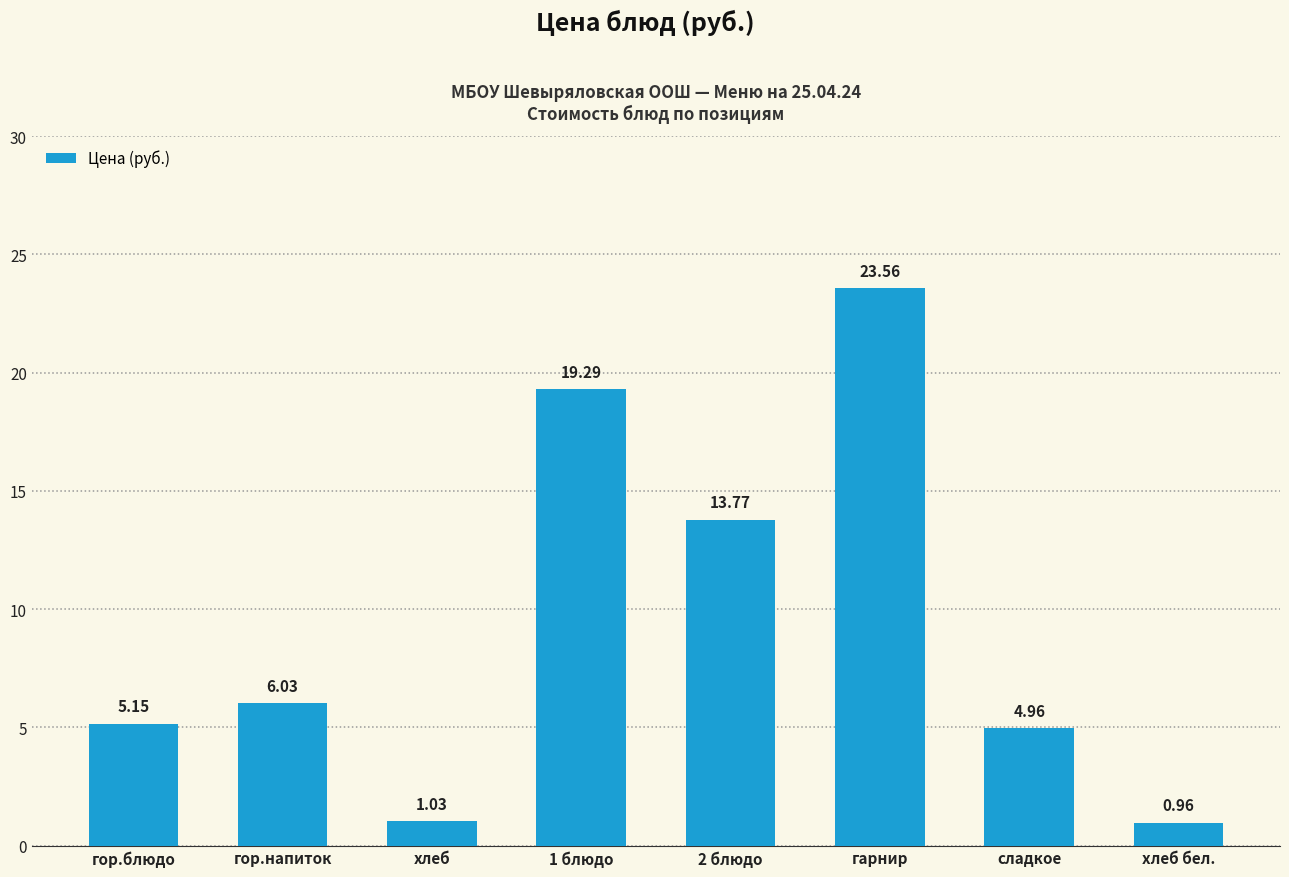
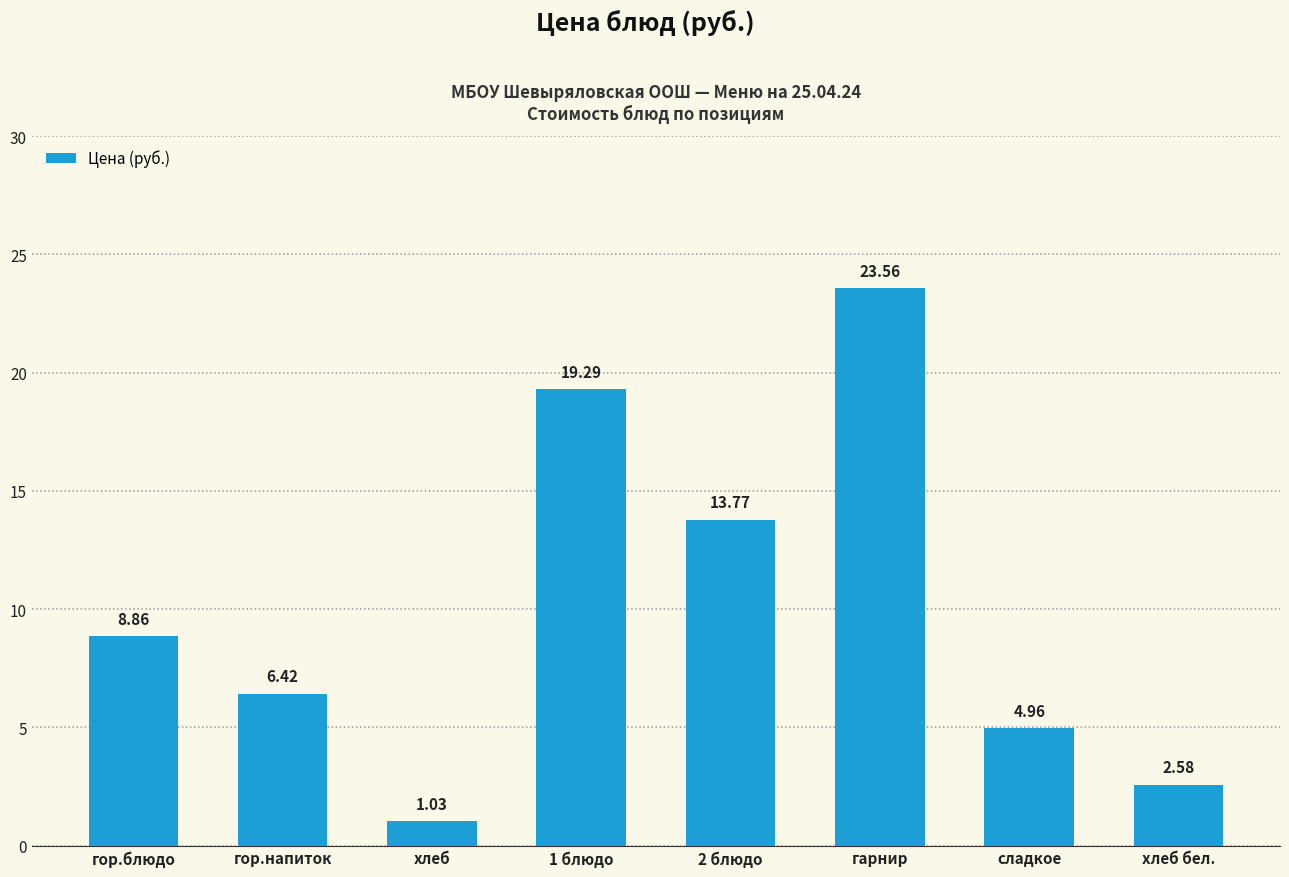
гор.блюдо: 5.15 -> 8.86
гор.напиток: 6.03 -> 6.42
хлеб бел.: 0.96 -> 2.58
